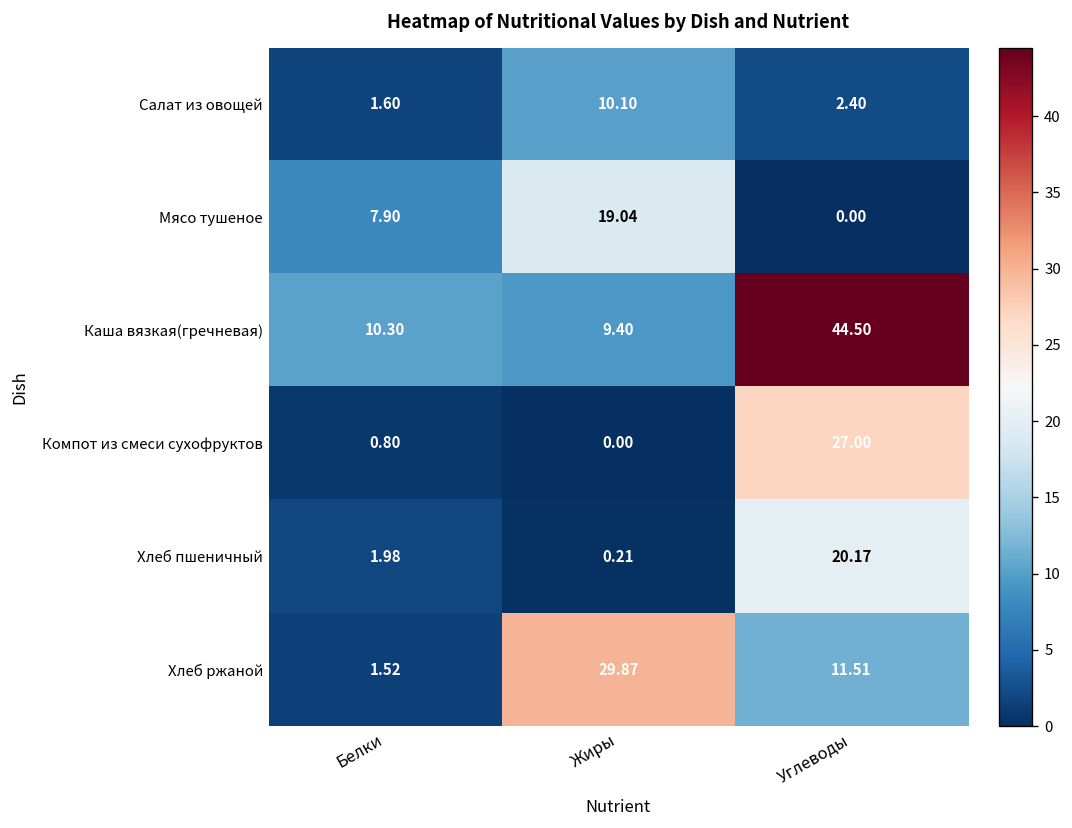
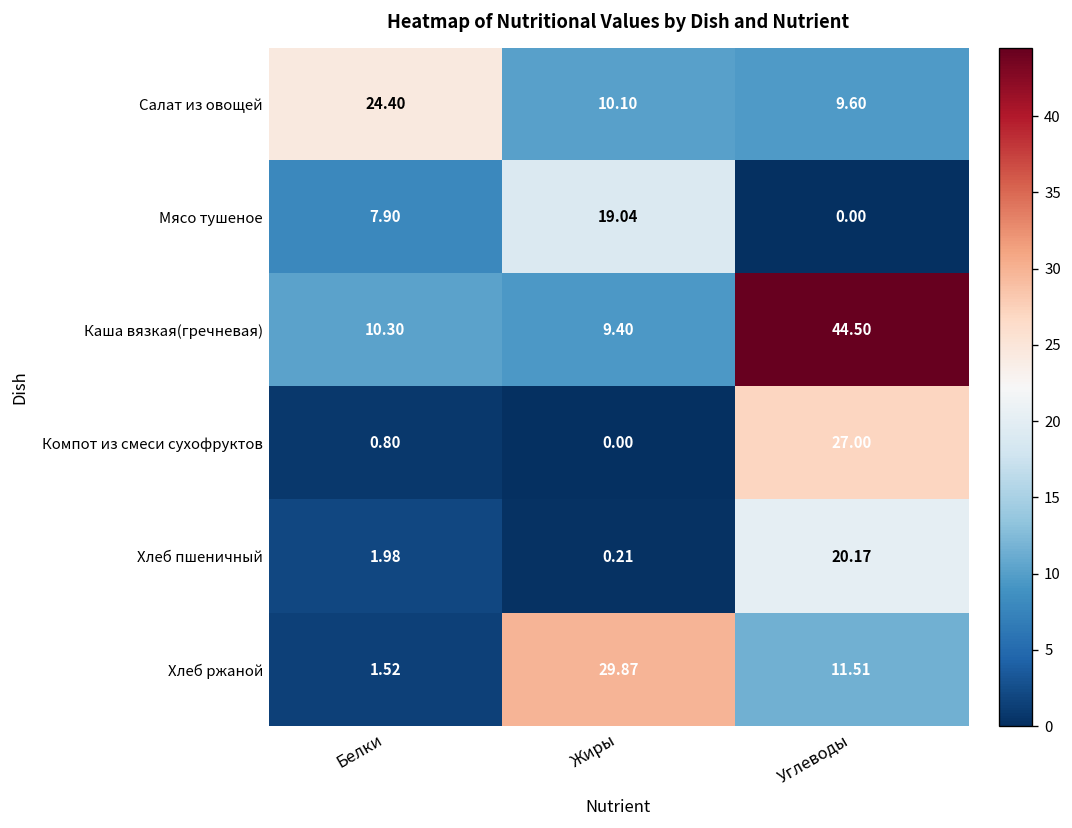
Салат из овощей, Белки: 1.60 -> 24.40
Салат из овощей, Углеводы: 2.40 -> 9.60
